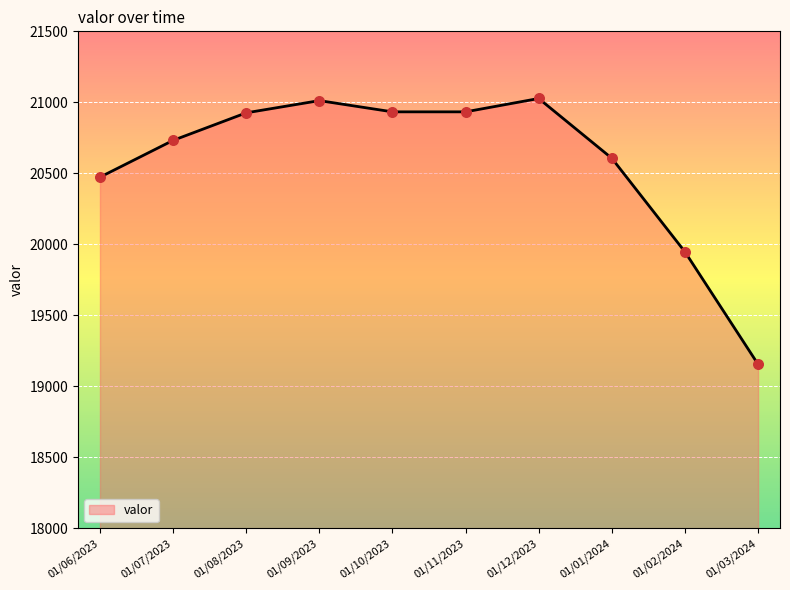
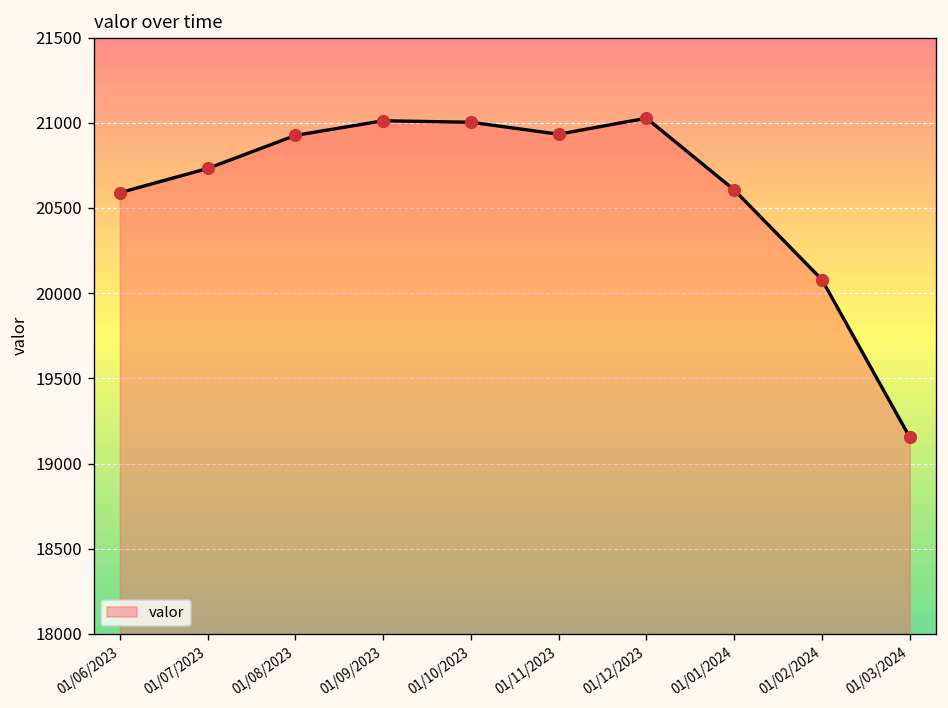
01/06/2023: 20470 -> 20590
01/10/2023: 20930 -> 21000
01/02/2024: 19950 -> 20080
